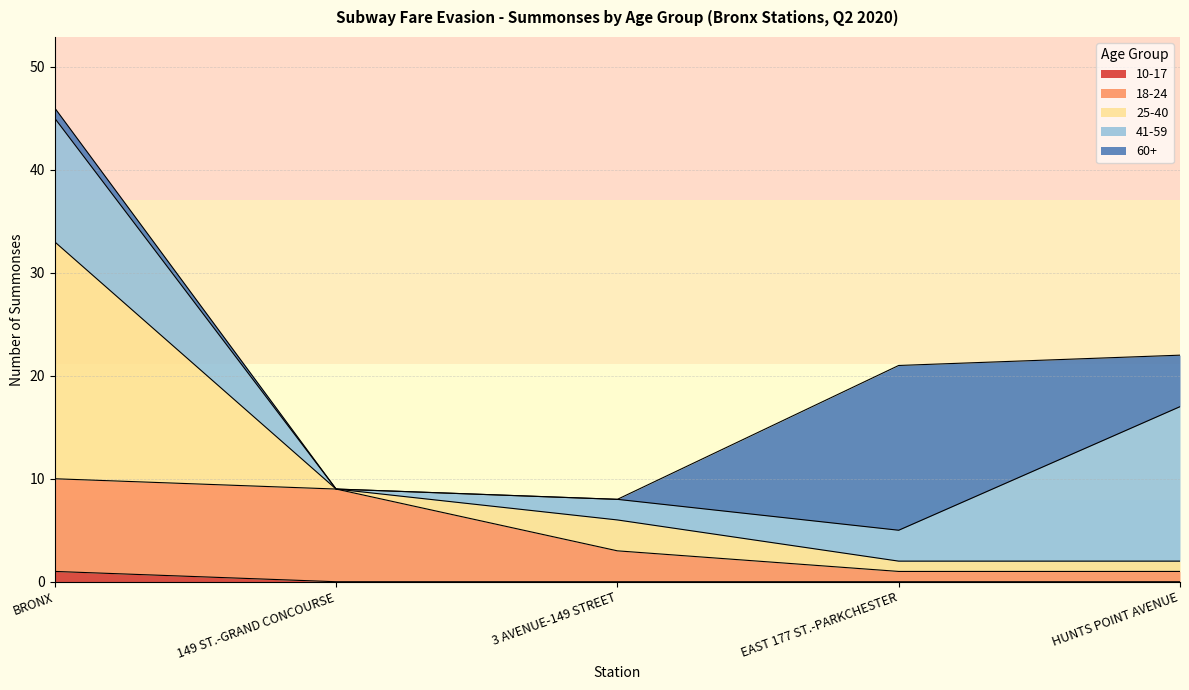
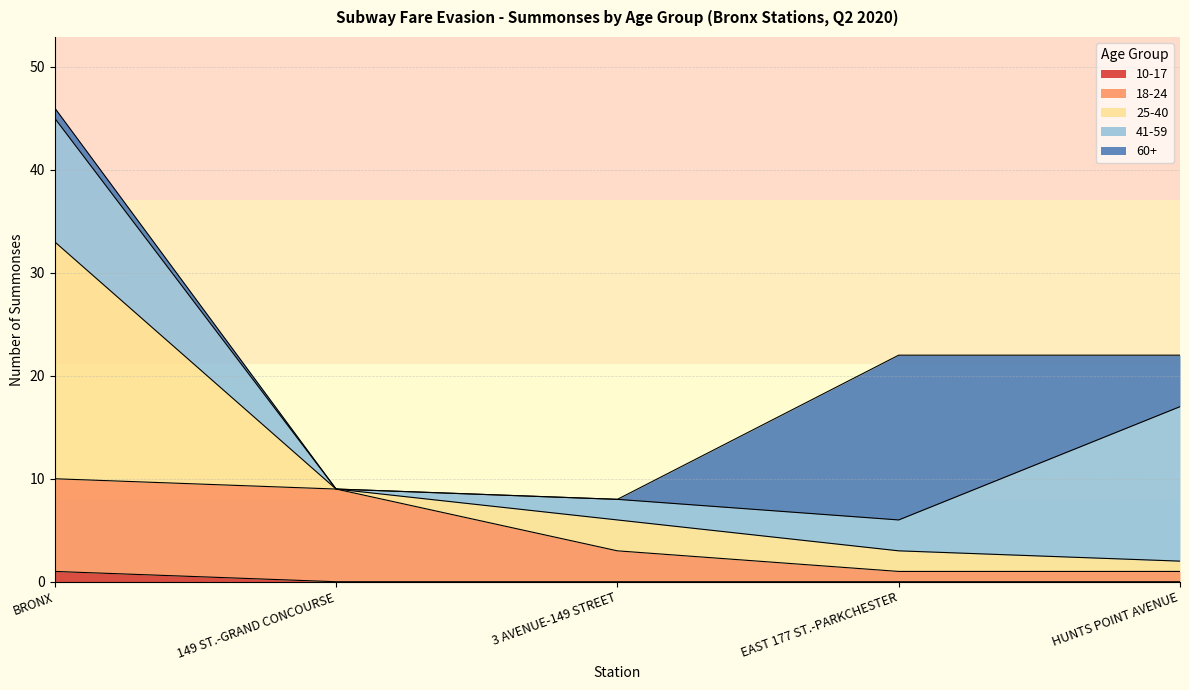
25-40, EAST 177 ST.-PARKCHESTER: 1 -> 2
